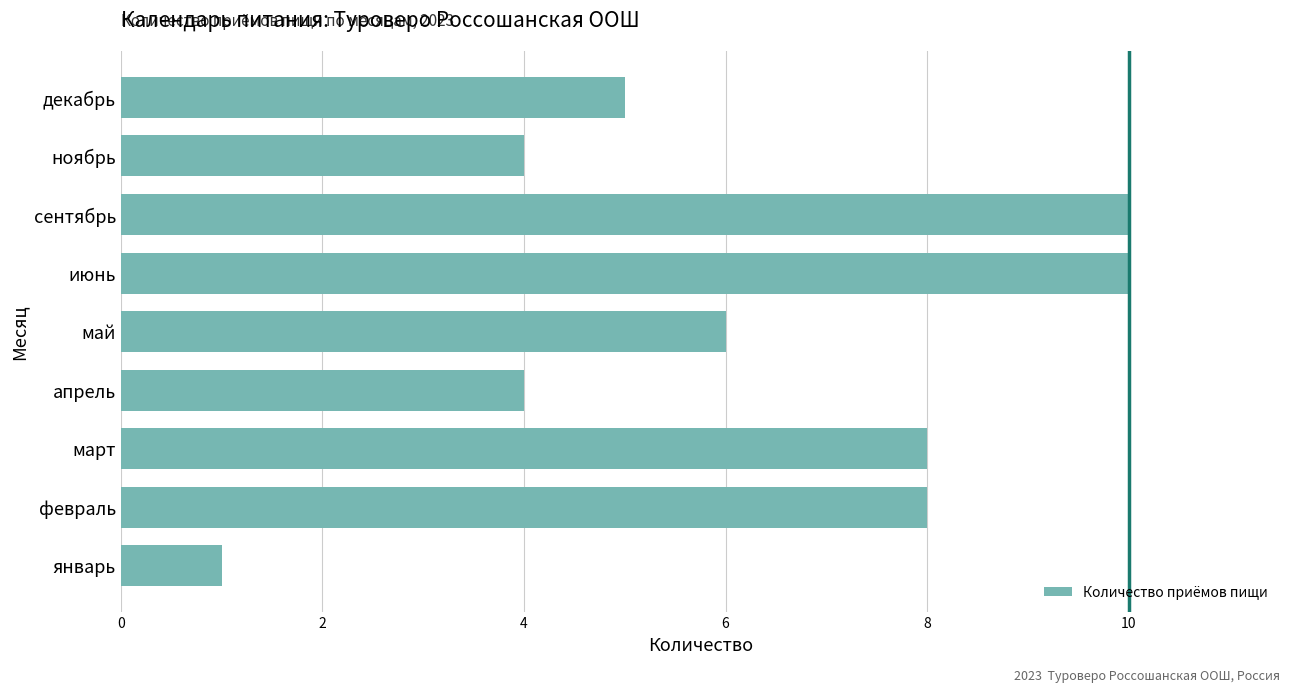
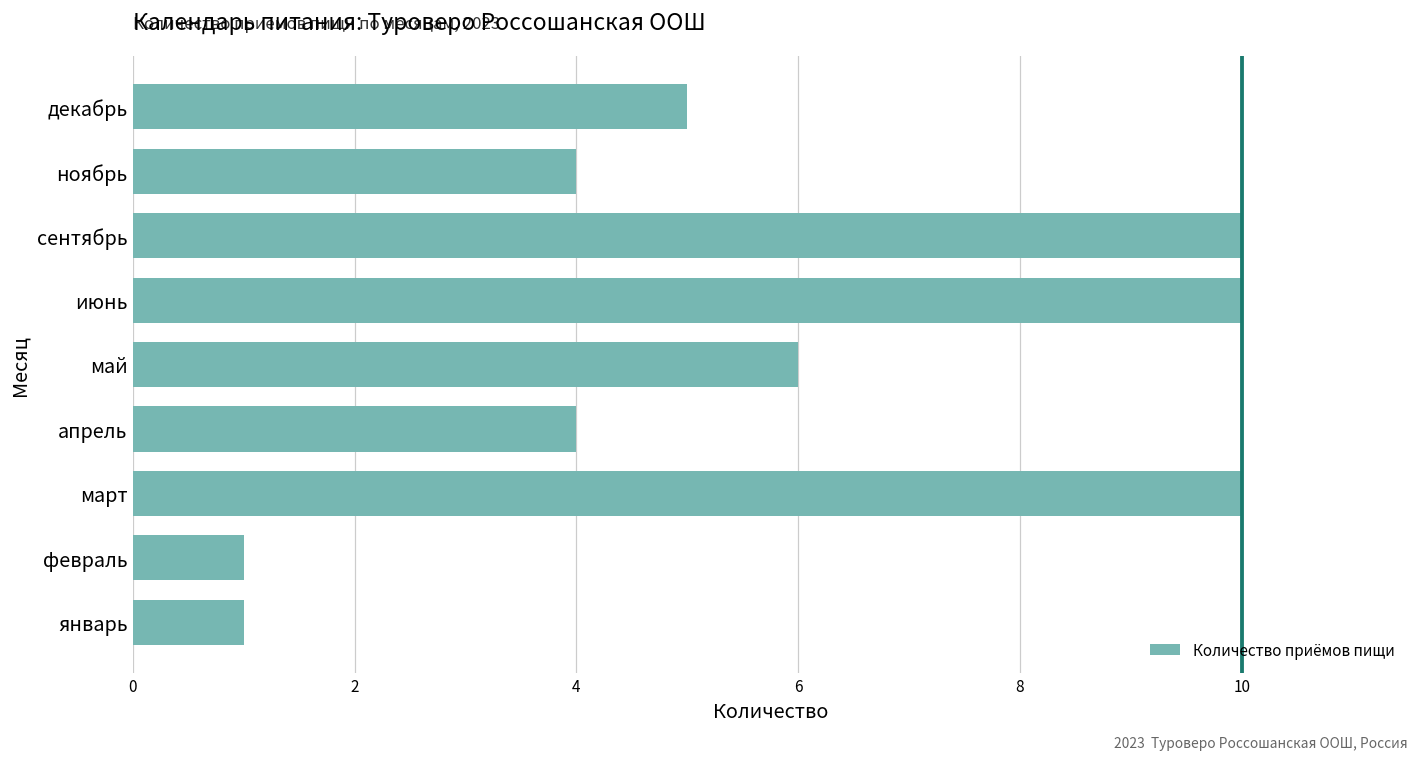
март: 8 -> 10
февраль: 8 -> 1
